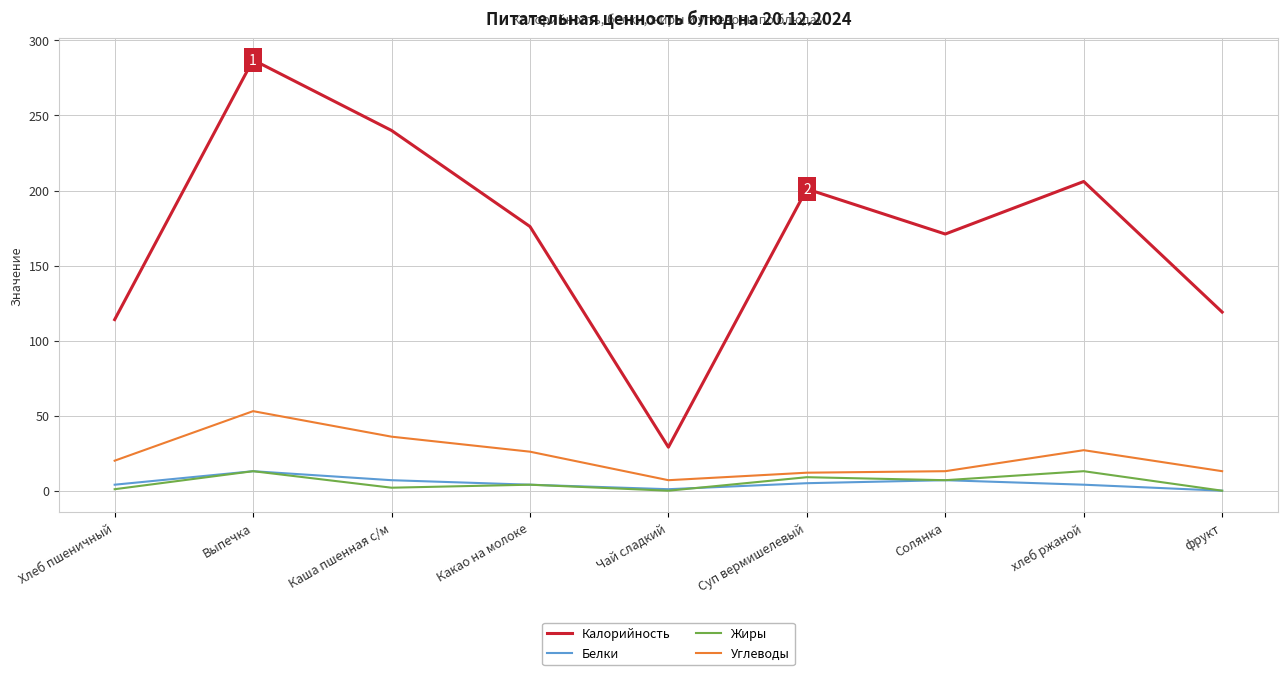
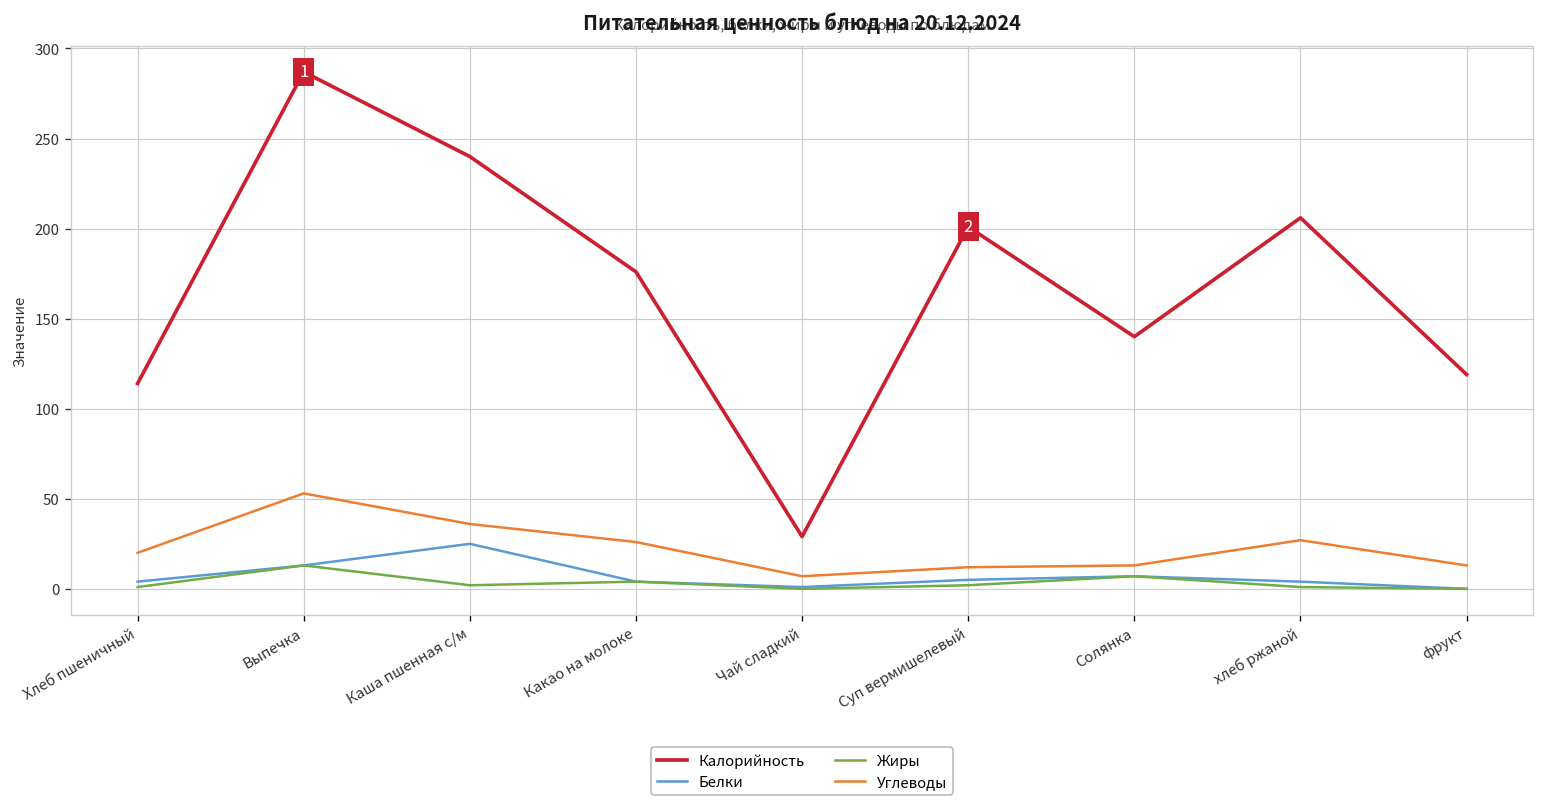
Белки, Каша пшенная с/м: 7 -> 25
Жиры, Суп вермишелевый: 9 -> 2
Калорийность, Солянка: 171 -> 140
Жиры, хлеб ржаной: 13 -> 1
